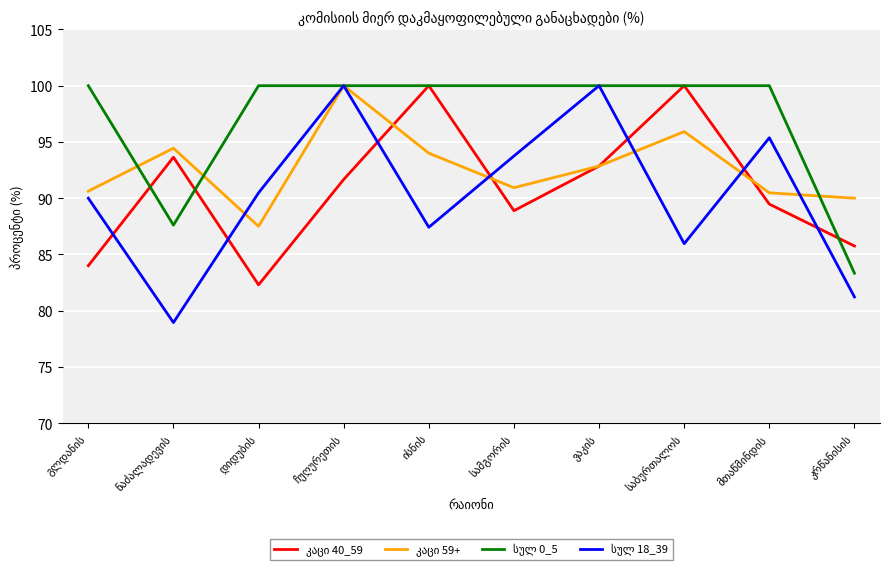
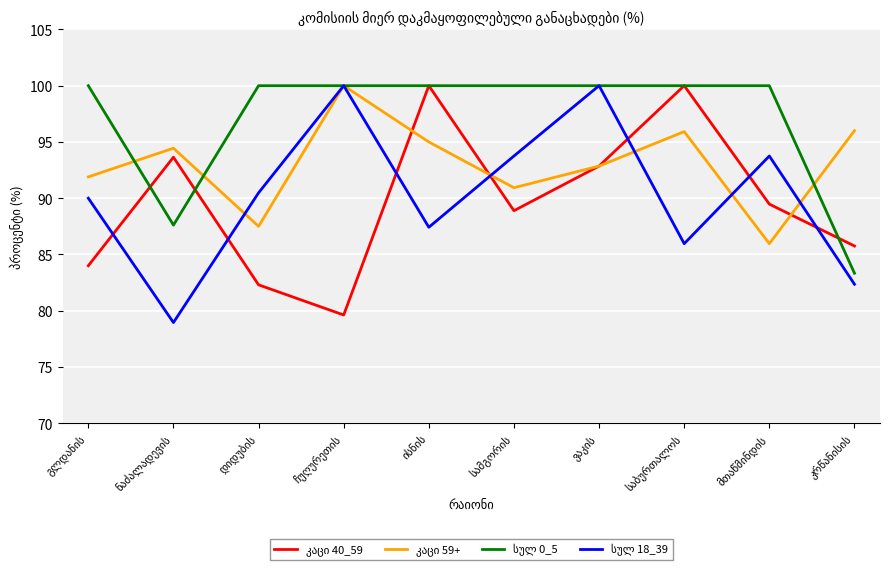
კაცი 59+, გლდანის: 90.6 -> 91.9
კაცი 40_59, ჩუღურეთის: 91.7 -> 79.6
კაცი 59+, ისნის: 94 -> 95
კაცი 59+, მთაწმინდის: 90.5 -> 86.0
სულ 18_39, მთაწმინდის: 95.4 -> 93.8
კაცი 59+, კრწანისის: 90 -> 96
სულ 18_39, კრწანისის: 81.2 -> 82.4
